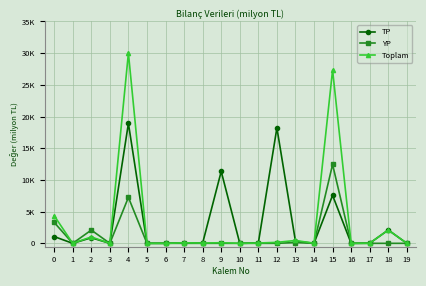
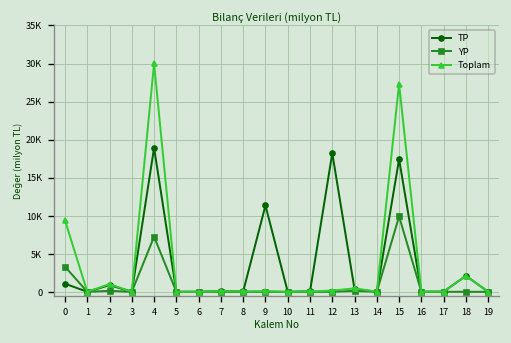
Toplam, 0: 4000 -> 9000
YP, 2: 2000 -> 0
TP, 15: 8000 -> 17000
YP, 15: 12000 -> 10000
